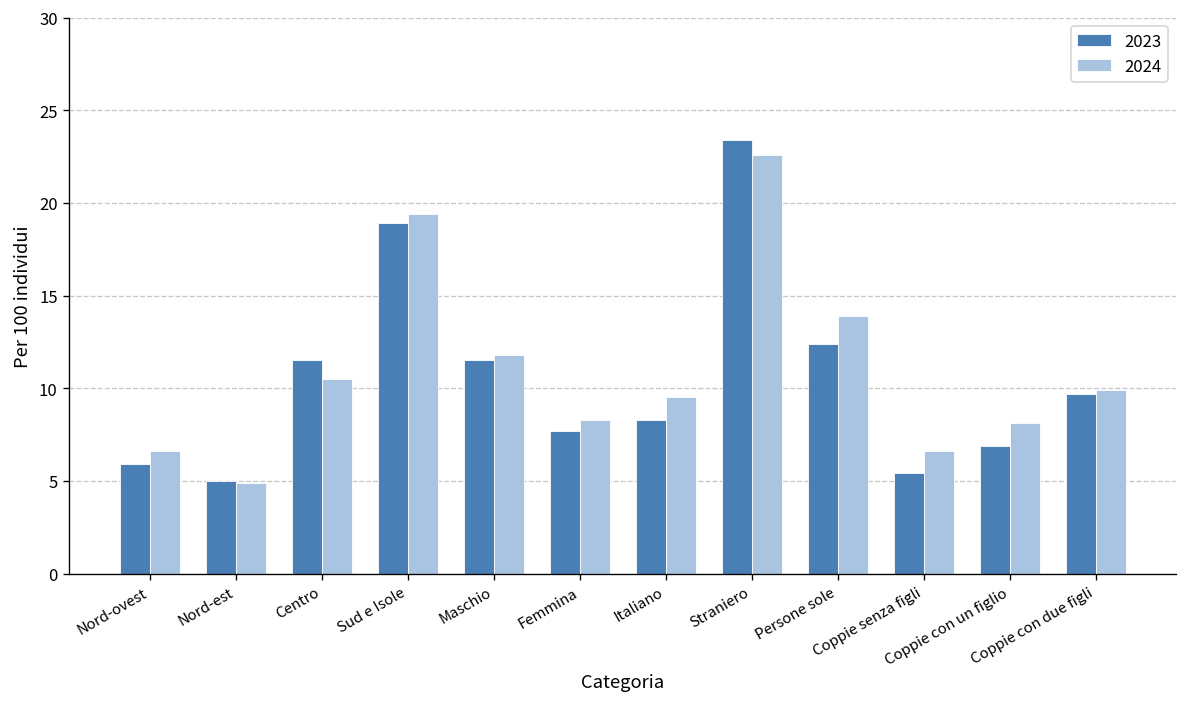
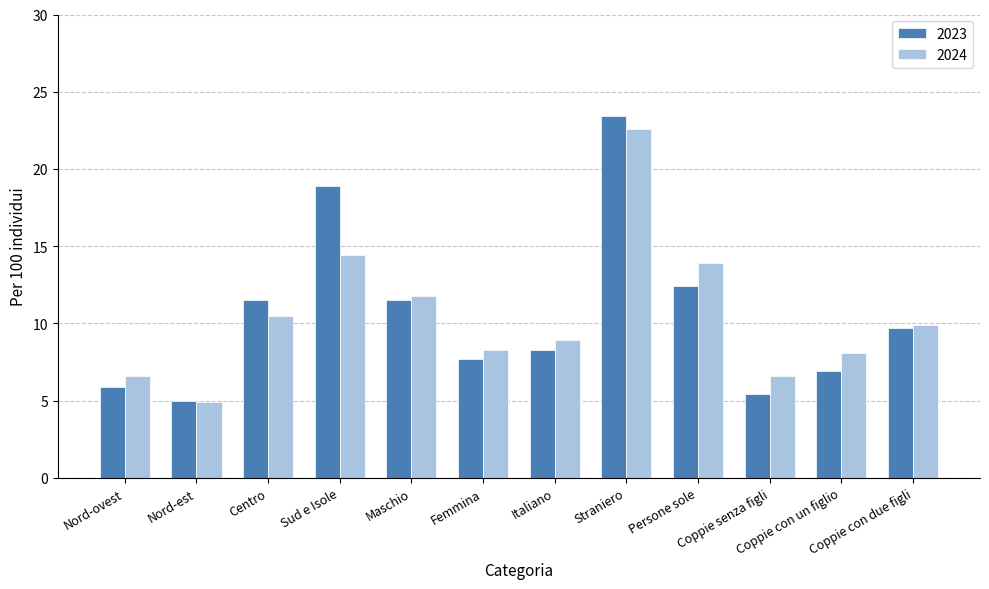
2024, Sud e Isole: 19.4 -> 14.4
2024, Italiano: 9.5 -> 8.9
